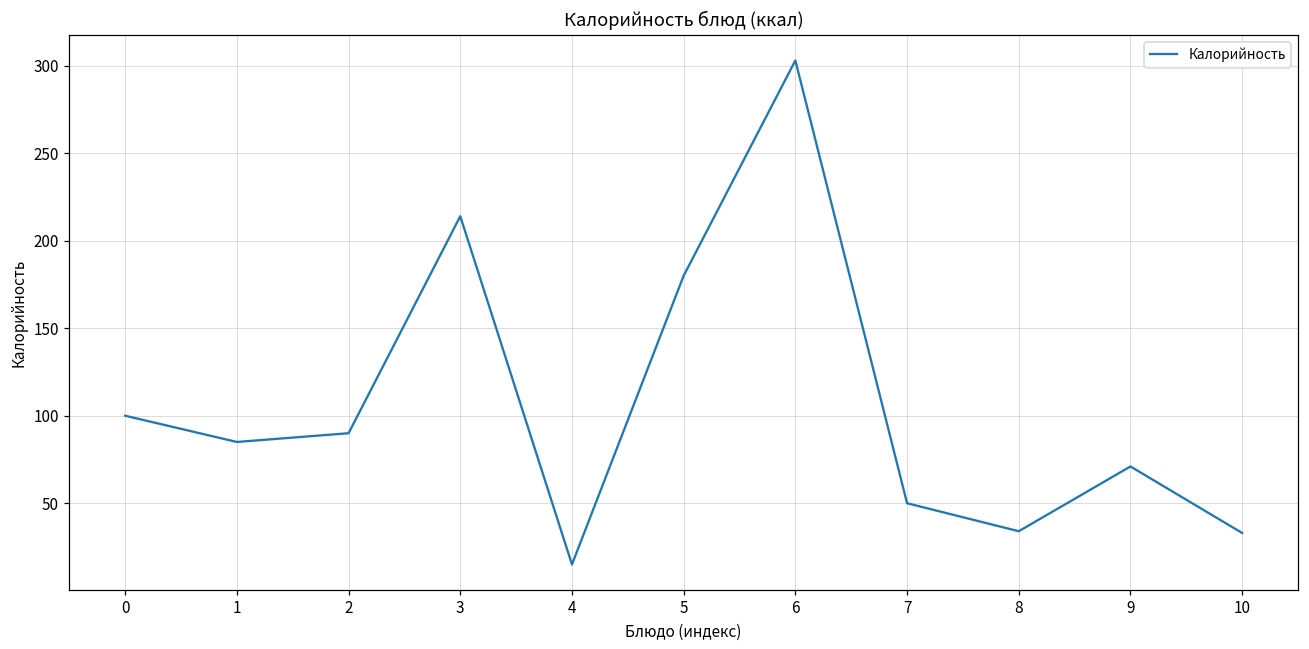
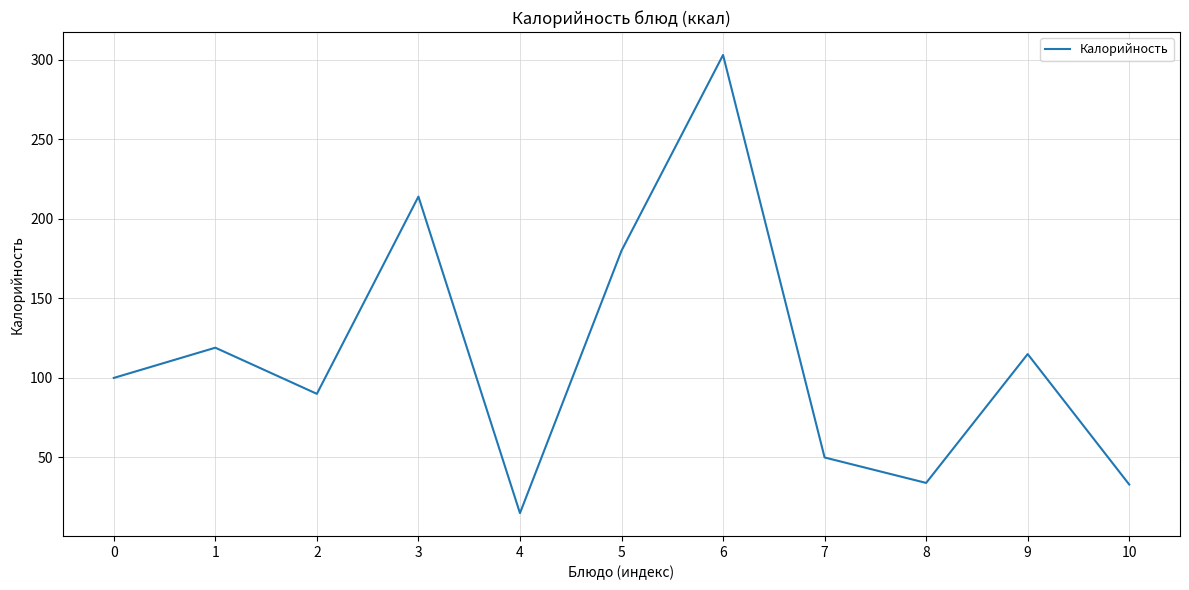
1: 85 -> 119
9: 71 -> 115
